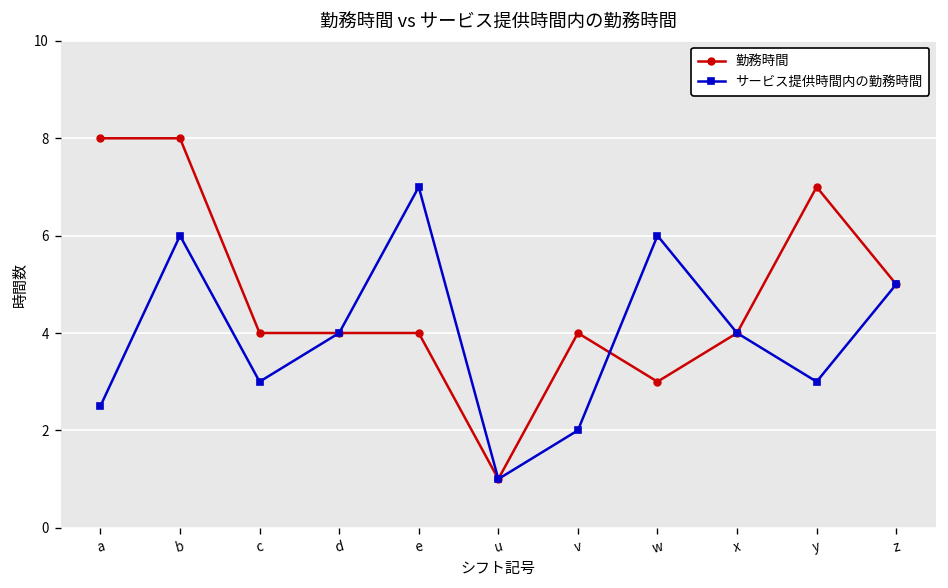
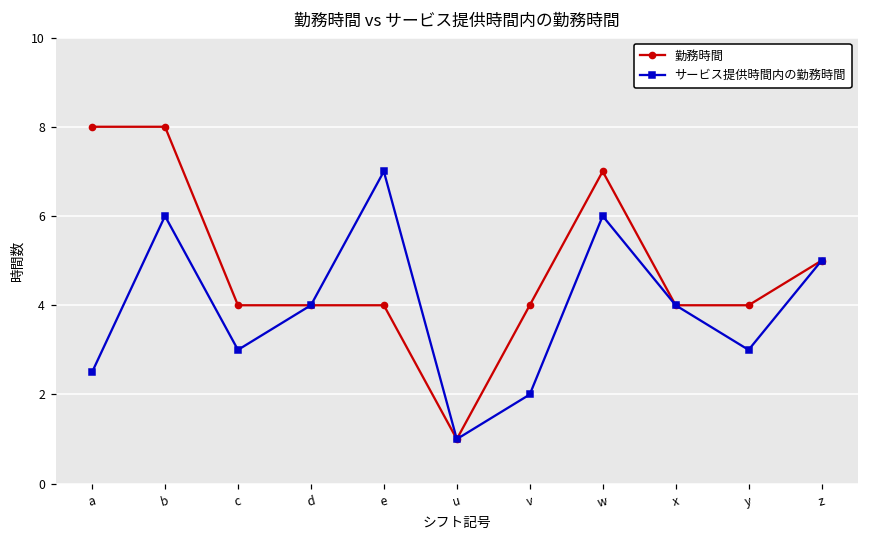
勤務時間, w: 3 -> 7
勤務時間, y: 7 -> 4
